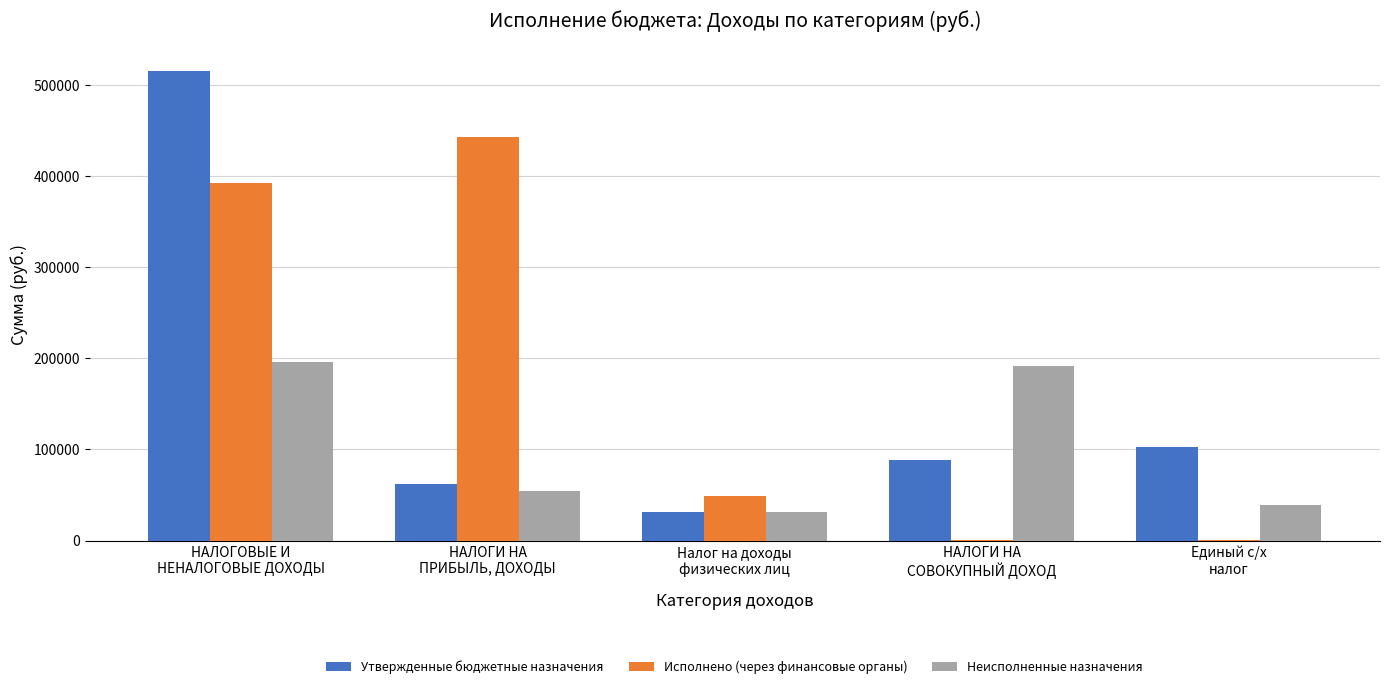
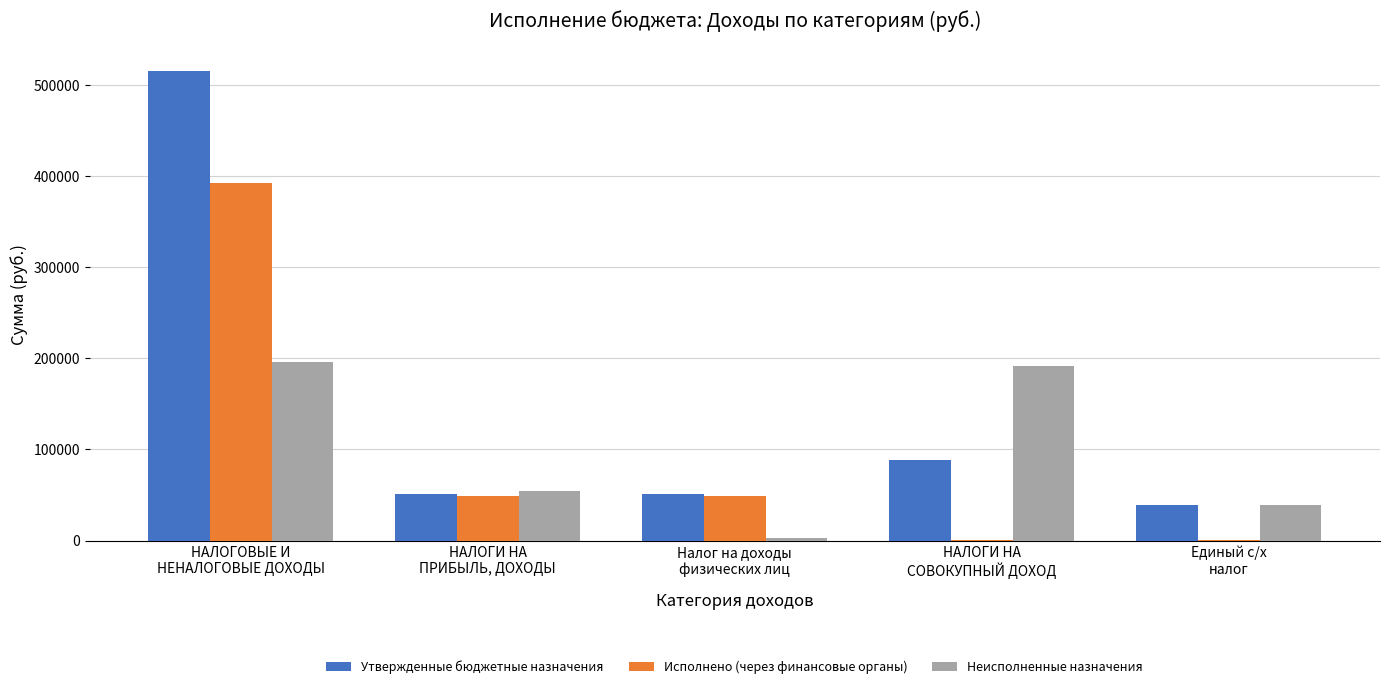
Утвержденные бюджетные назначения, НАЛОГИ НА ПРИБЫЛЬ, ДОХОДЫ: 60000 -> 50000
Исполнено (через финансовые органы), НАЛОГИ НА ПРИБЫЛЬ, ДОХОДЫ: 440000 -> 50000
Утвержденные бюджетные назначения, Налог на доходы физических лиц: 30000 -> 50000
Неисполненные назначения, Налог на доходы физических лиц: 30000 -> 0
Утвержденные бюджетные назначения, Единый с/х налог: 100000 -> 40000
